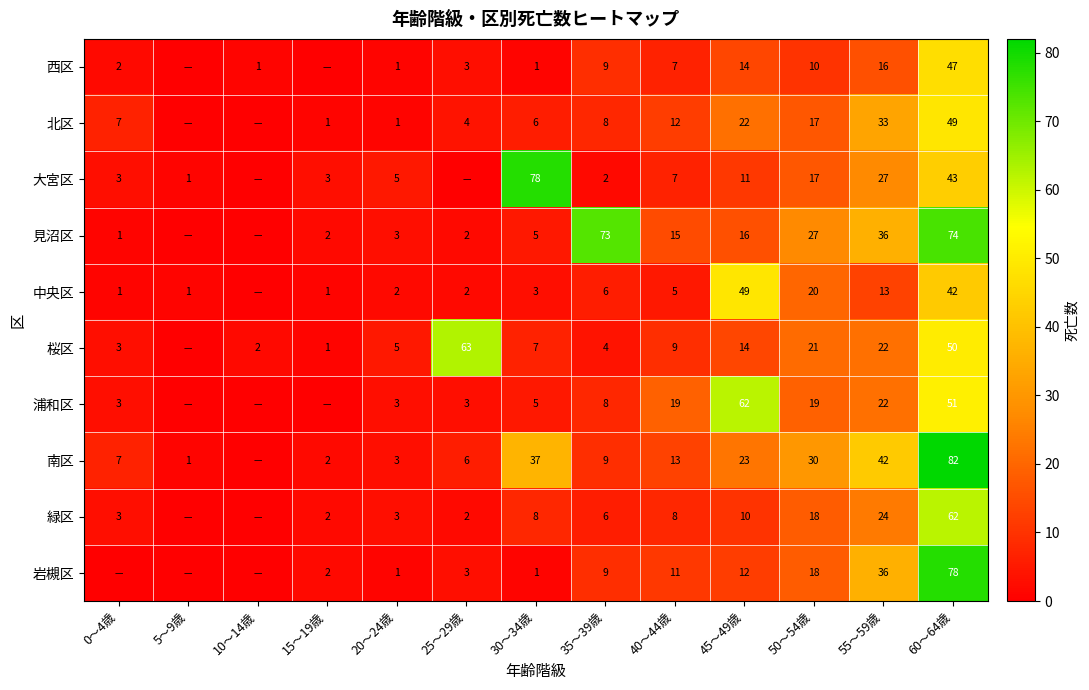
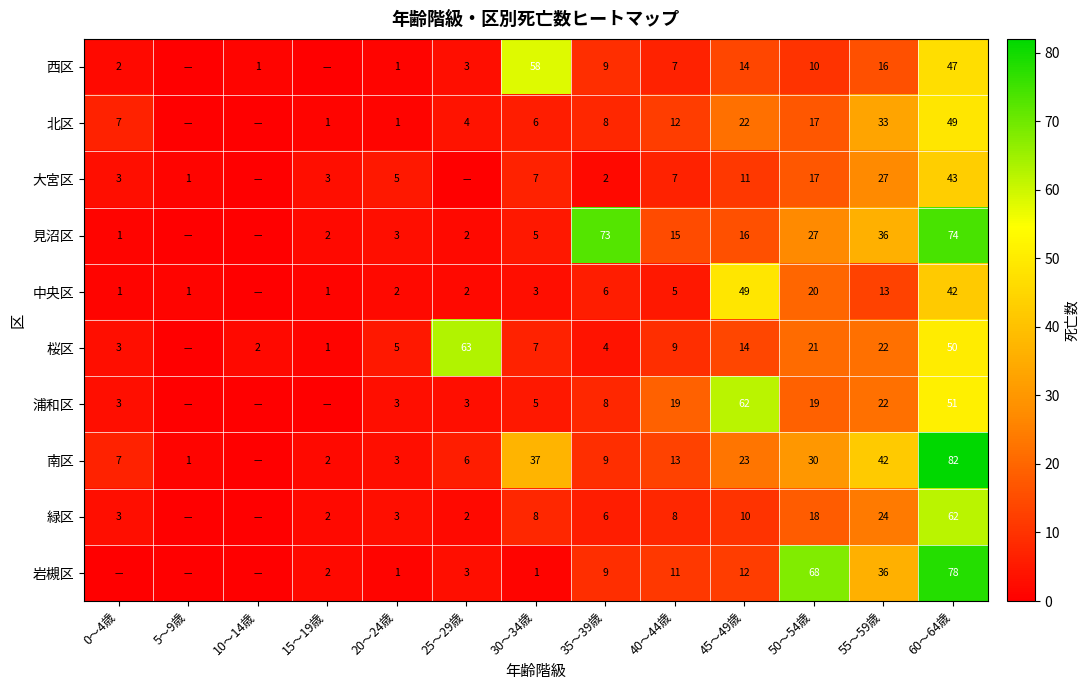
西区, 30～34歳: 1 -> 58
大宮区, 30～34歳: 78 -> 7
岩槻区, 50～54歳: 18 -> 68
